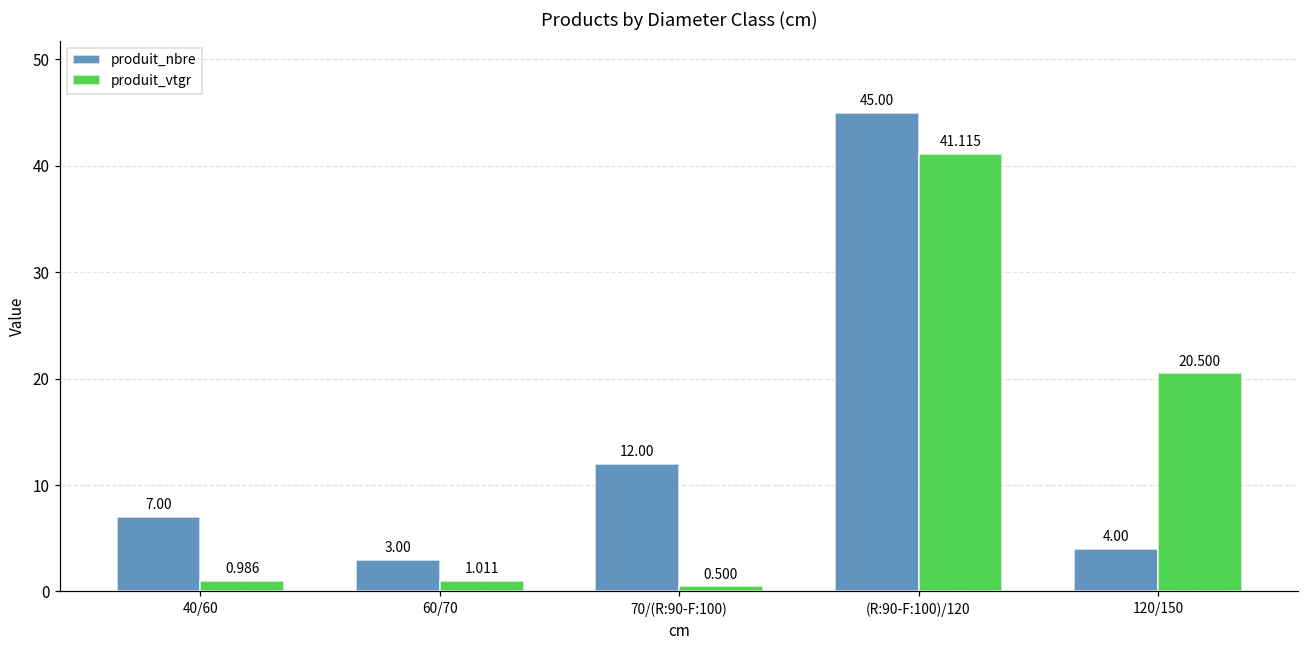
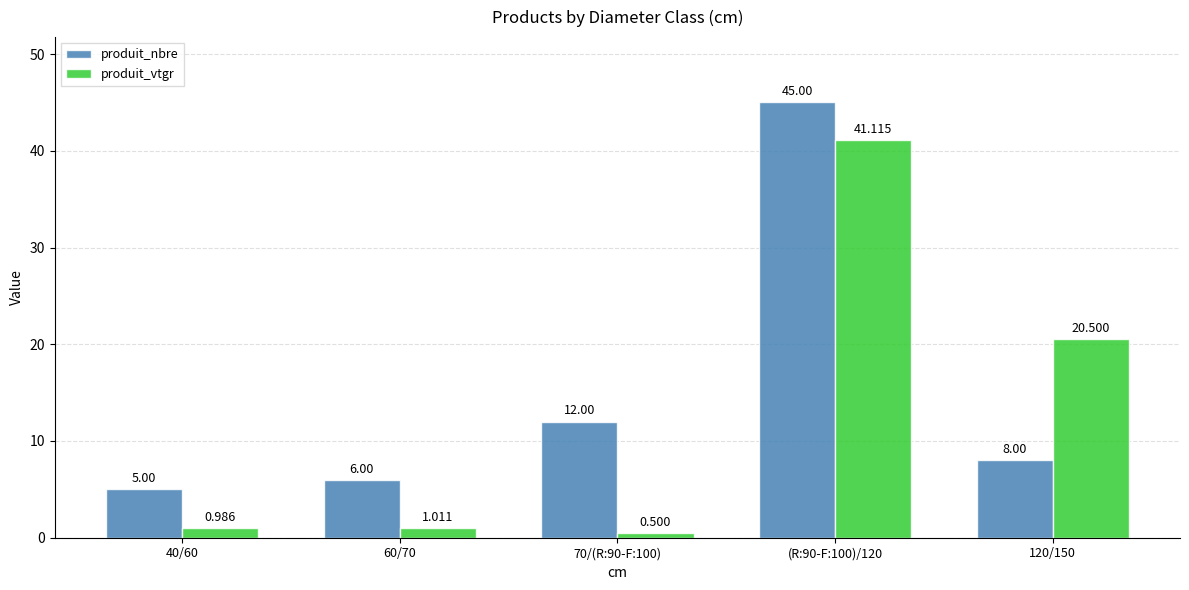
produit_nbre, 40/60: 7.00 -> 5.00
produit_nbre, 60/70: 3.00 -> 6.00
produit_nbre, 120/150: 4.00 -> 8.00
